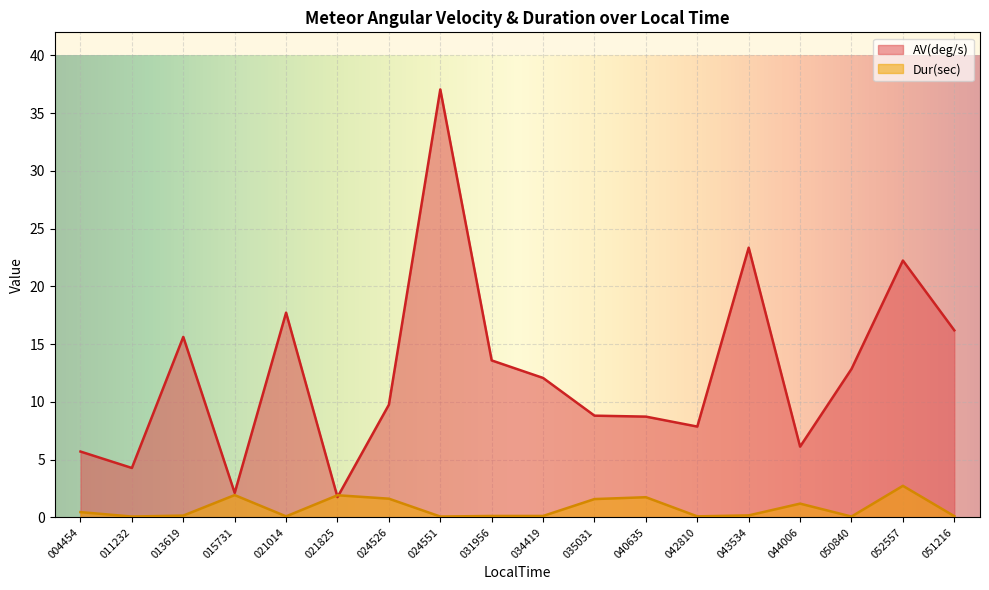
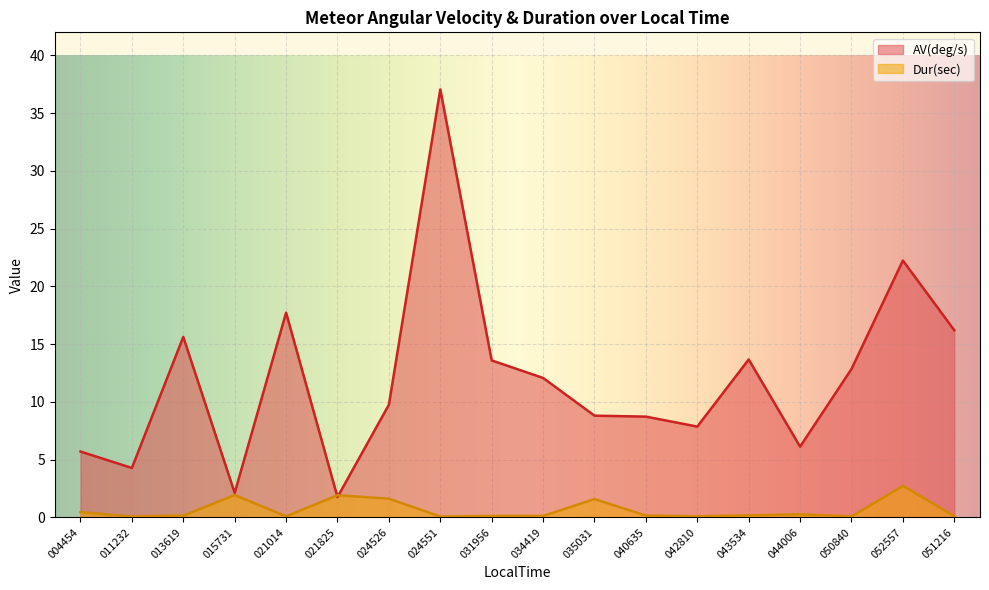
Dur(sec), 040635: 1.7 -> 0.2
AV(deg/s), 043534: 23.4 -> 13.7
Dur(sec), 044006: 1.2 -> 0.3
